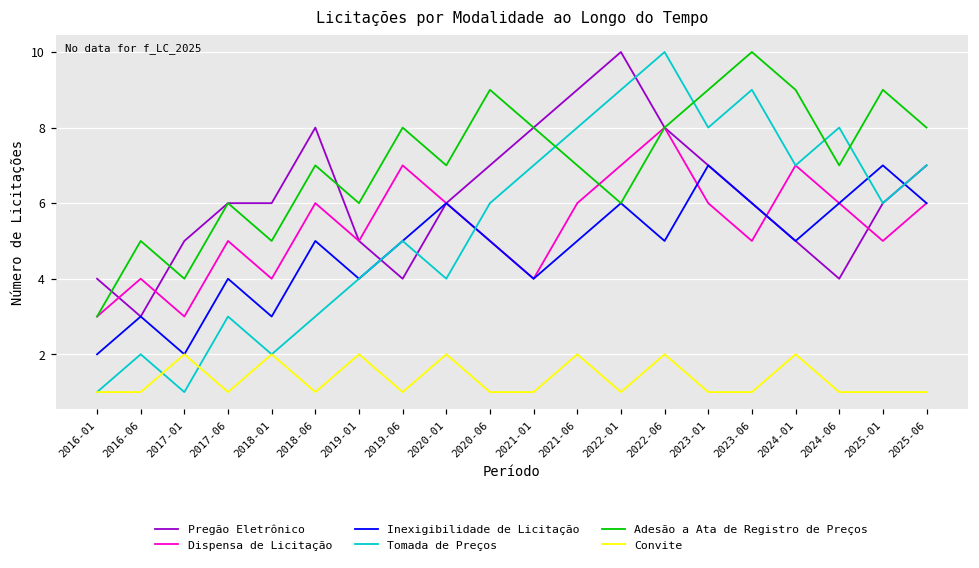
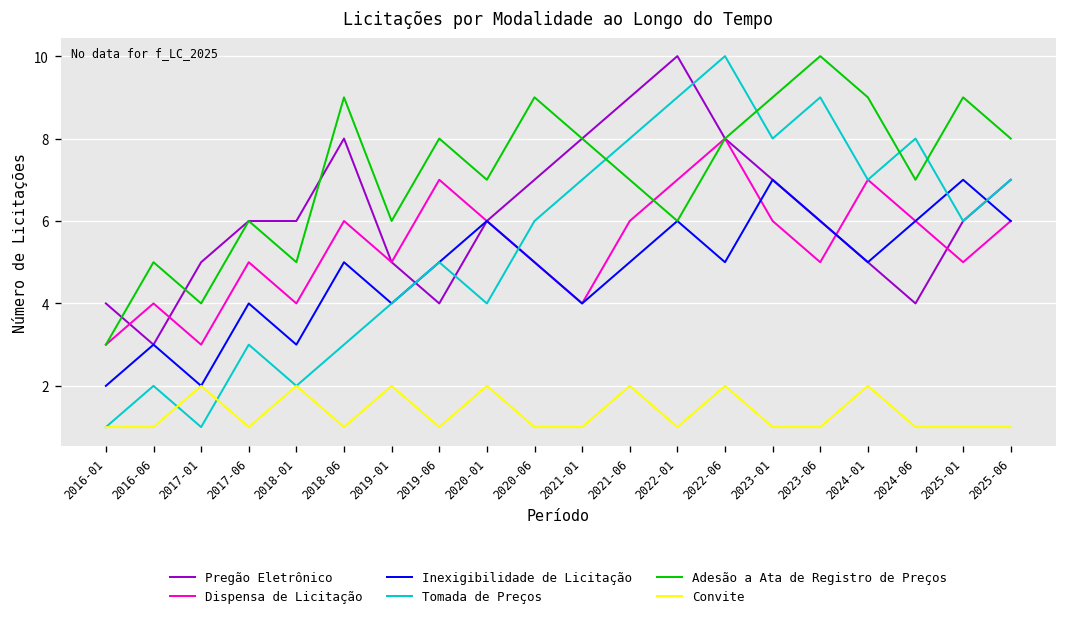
Adesão a Ata de Registro de Preços, 2018-06: 7 -> 9
